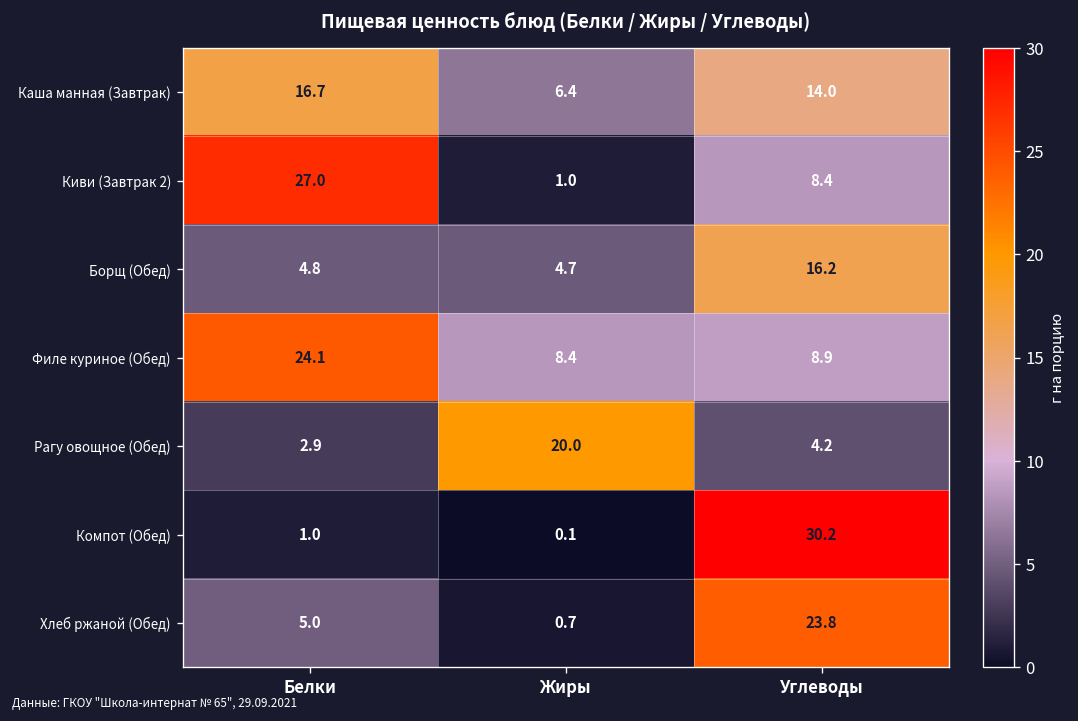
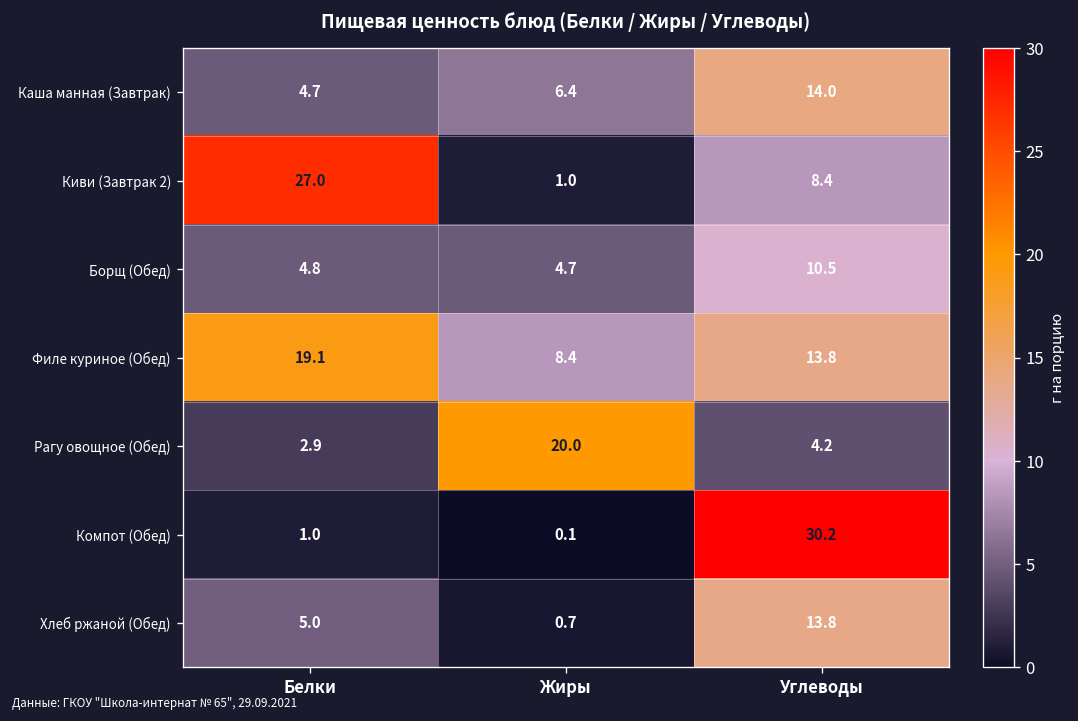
Каша манная (Завтрак), Белки: 16.7 -> 4.7
Борщ (Обед), Углеводы: 16.2 -> 10.5
Филе куриное (Обед), Белки: 24.1 -> 19.1
Филе куриное (Обед), Углеводы: 8.9 -> 13.8
Хлеб ржаной (Обед), Углеводы: 23.8 -> 13.8
